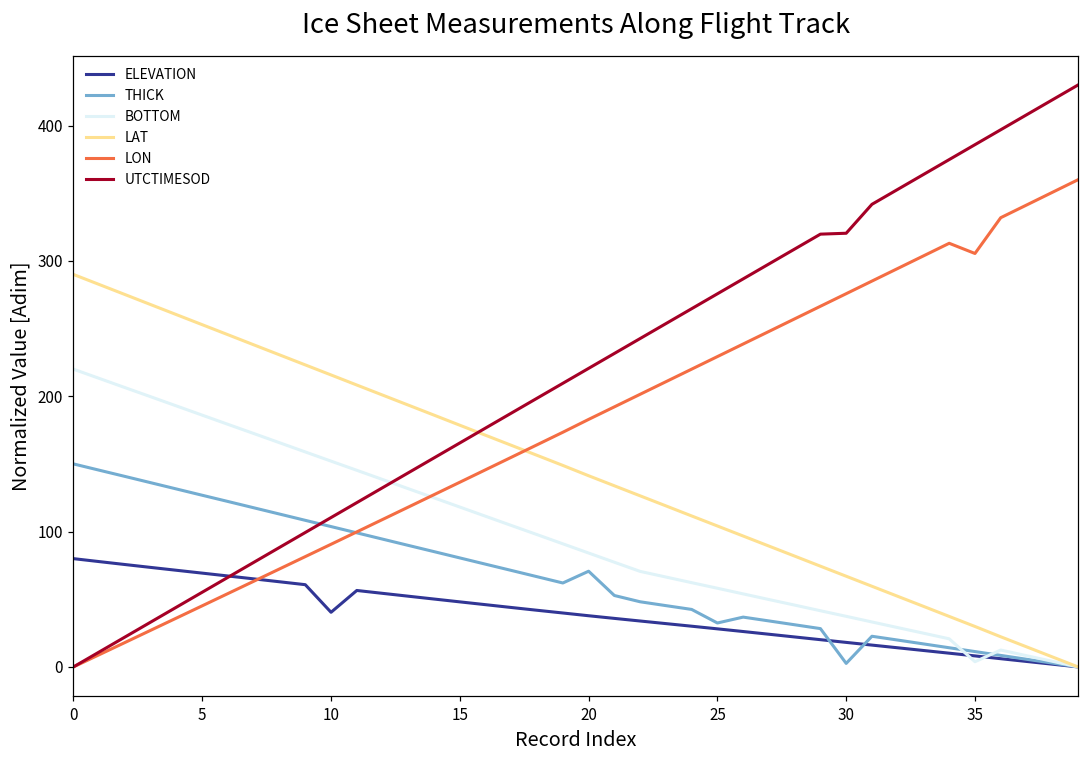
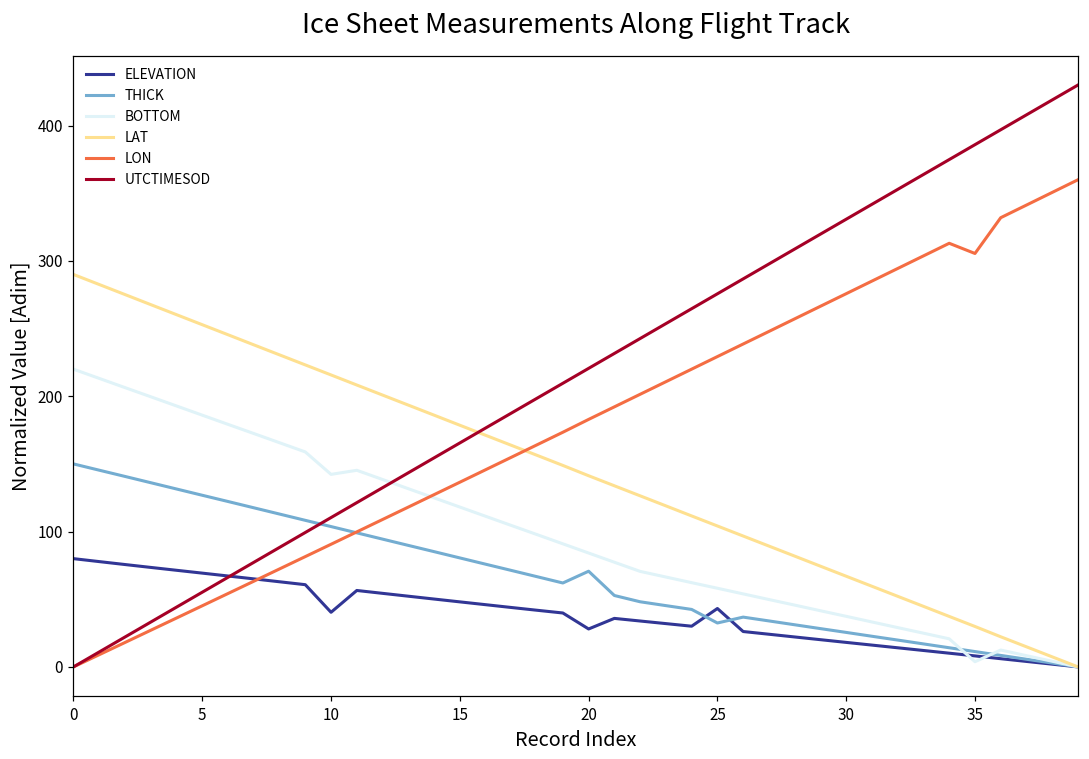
BOTTOM, 10: 152 -> 142
ELEVATION, 20: 38 -> 28
ELEVATION, 25: 28 -> 43
THICK, 30: 3 -> 25
UTCTIMESOD, 30: 320 -> 331
